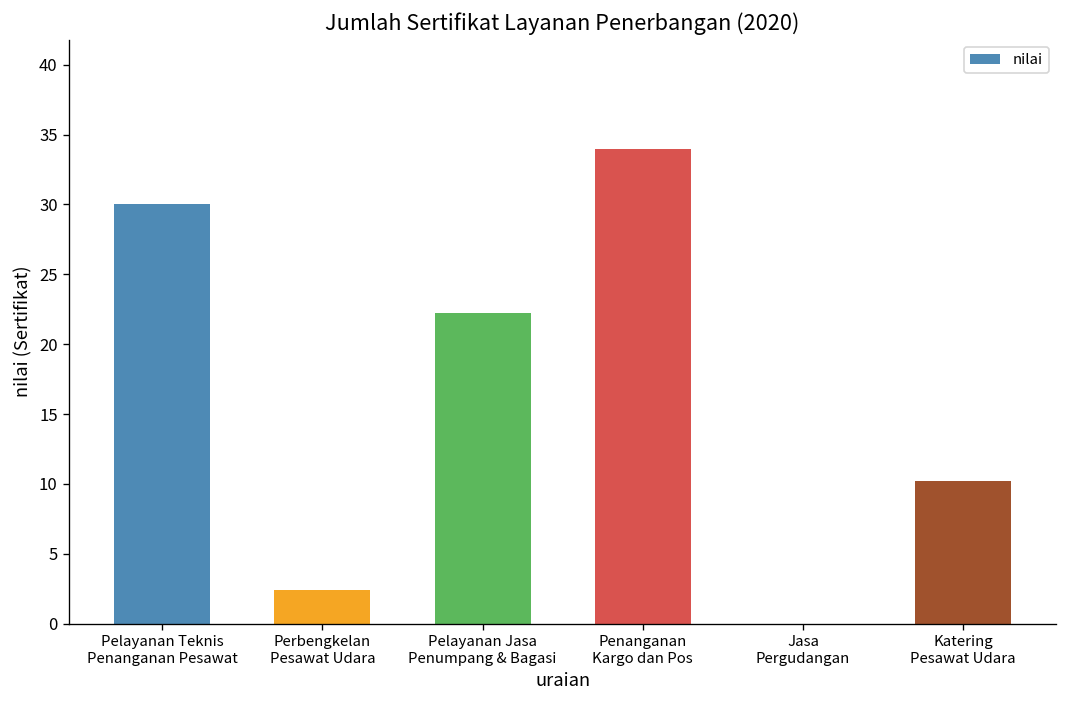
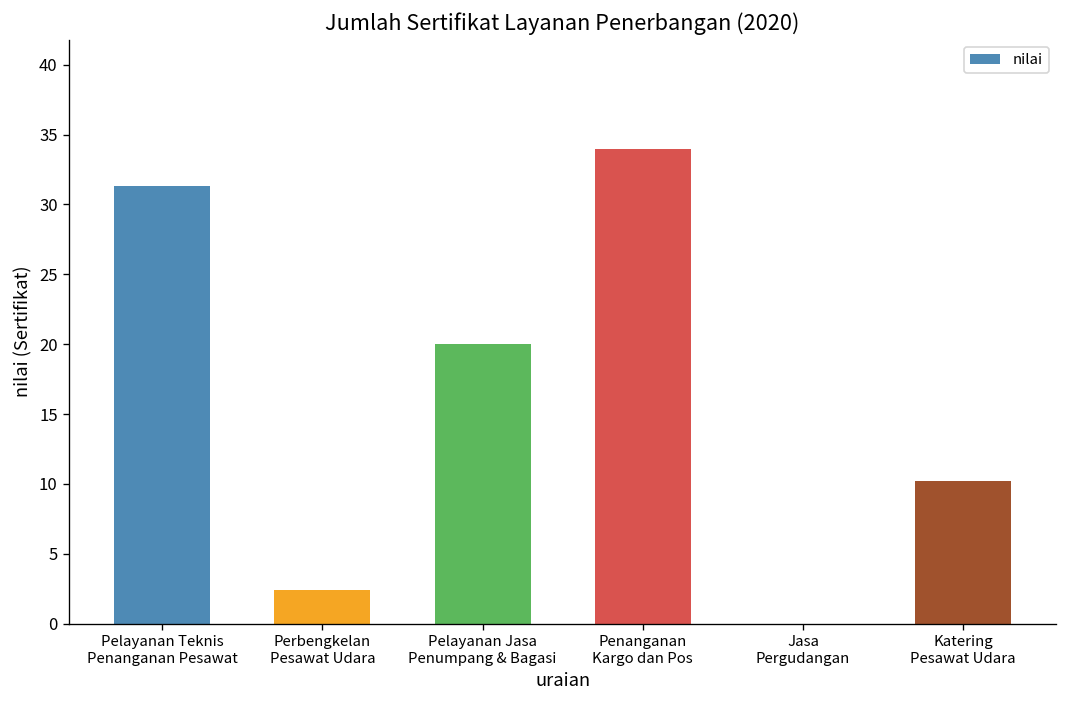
Pelayanan Teknis Penanganan Pesawat: 30.0 -> 31.3
Pelayanan Jasa Penumpang & Bagasi: 22.2 -> 20.0
